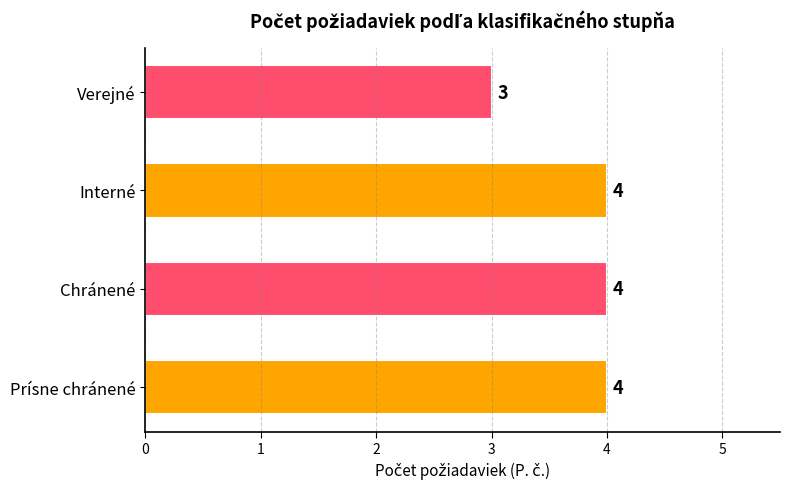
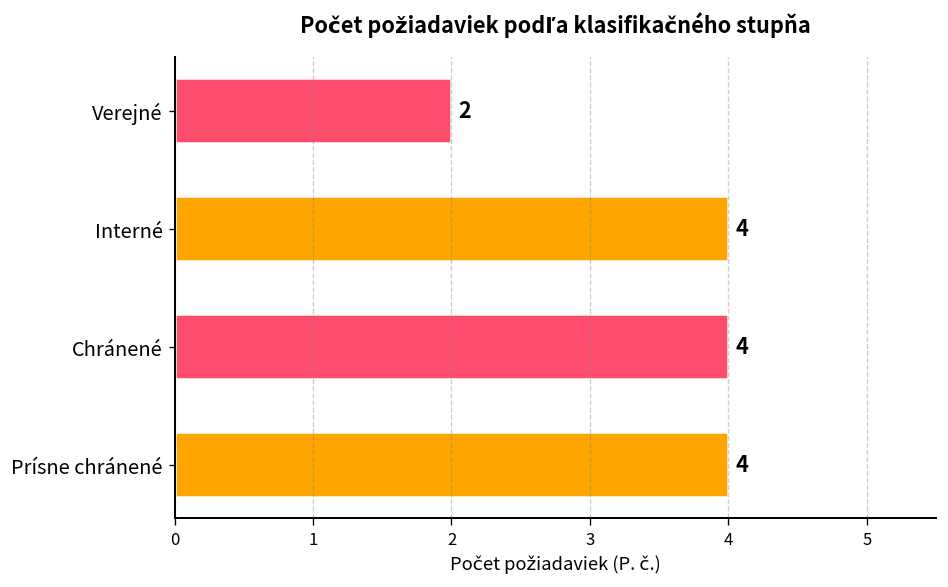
Verejné: 3 -> 2
